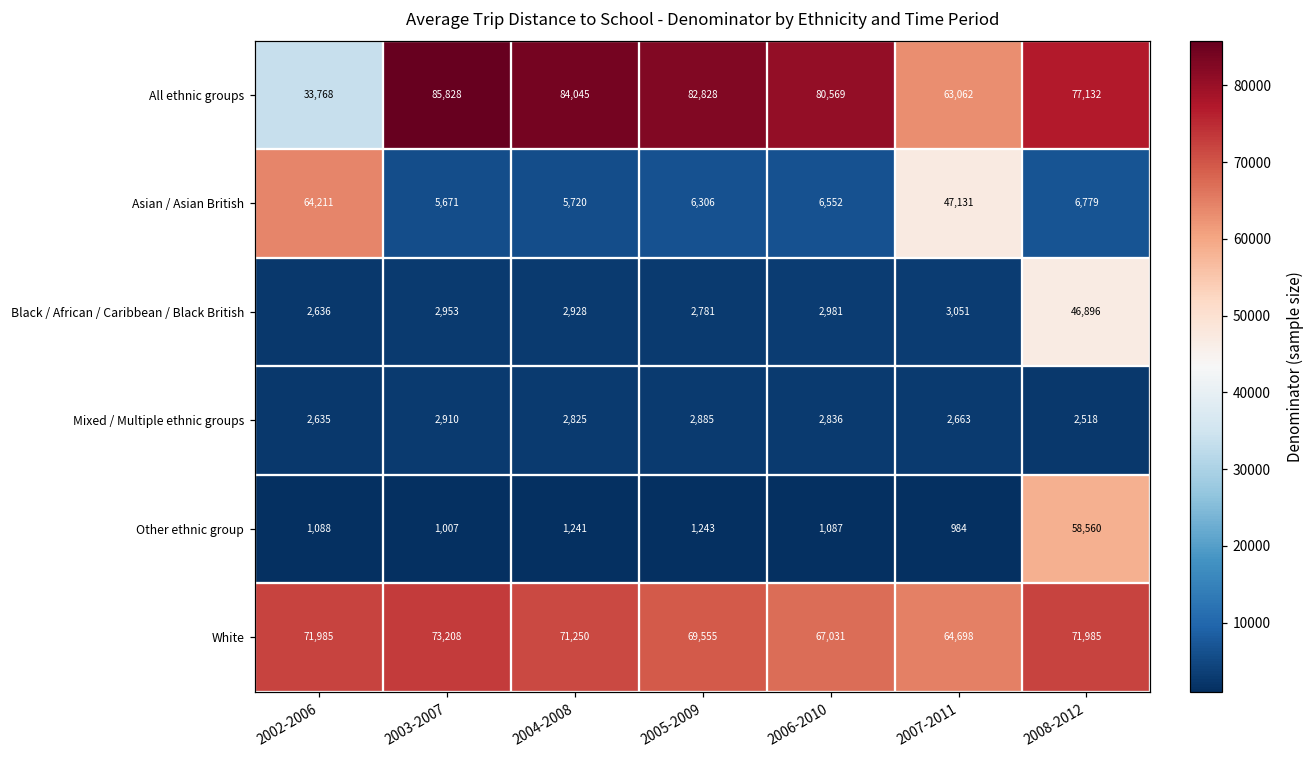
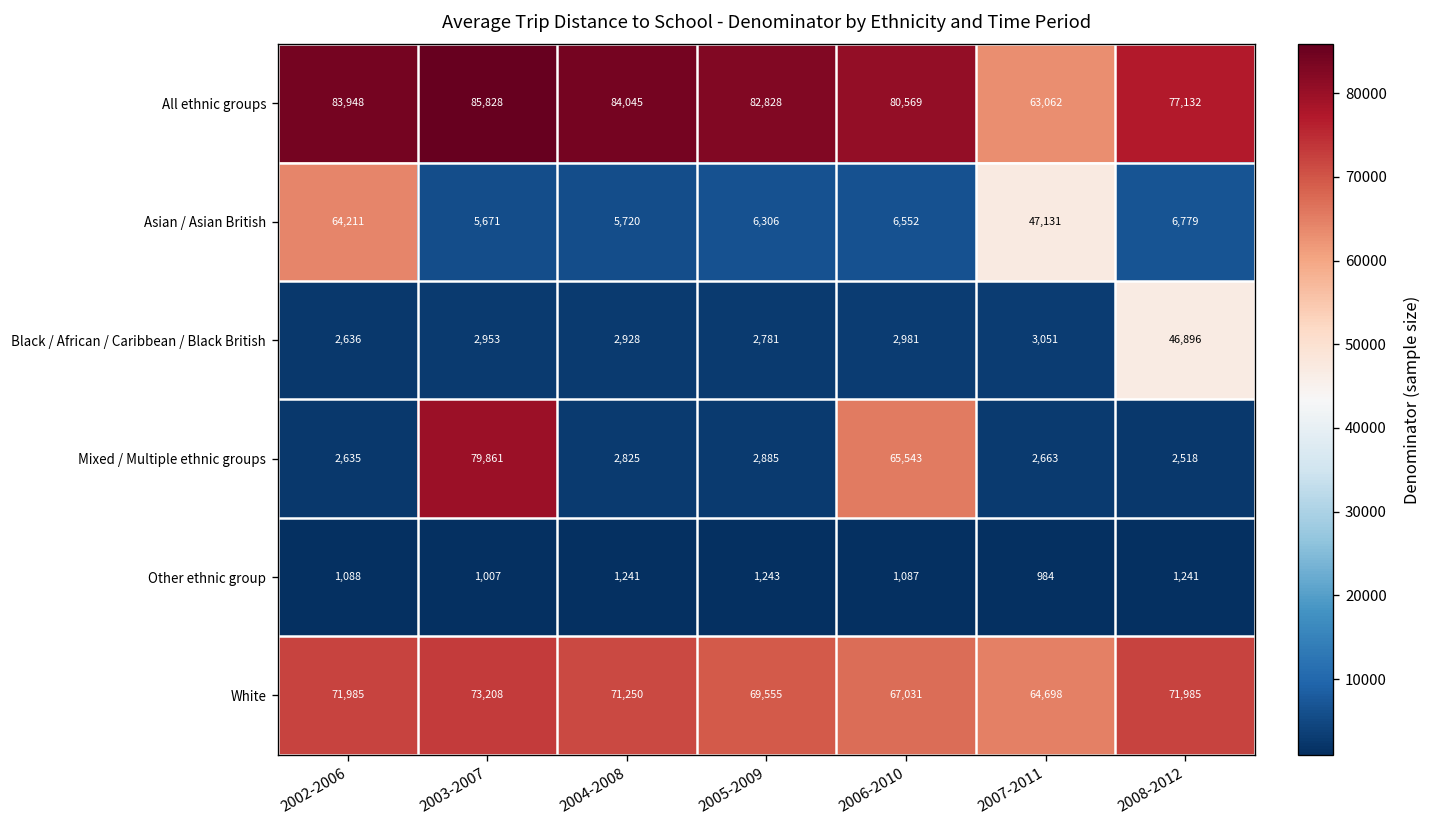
All ethnic groups, 2002-2006: 33,768 -> 83,948
Mixed / Multiple ethnic groups, 2003-2007: 2,910 -> 79,861
Mixed / Multiple ethnic groups, 2006-2010: 2,836 -> 65,543
Other ethnic group, 2008-2012: 58,560 -> 1,241
